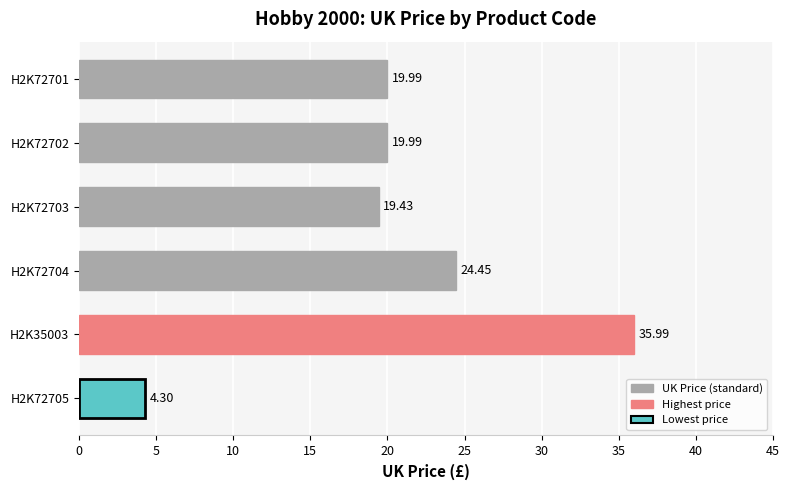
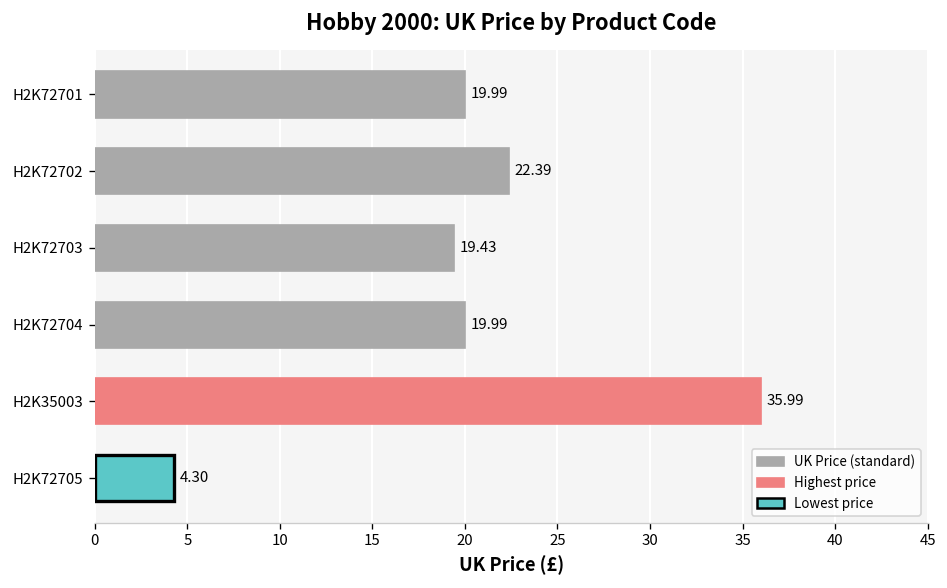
H2K72702: 19.99 -> 22.39
H2K72704: 24.45 -> 19.99
